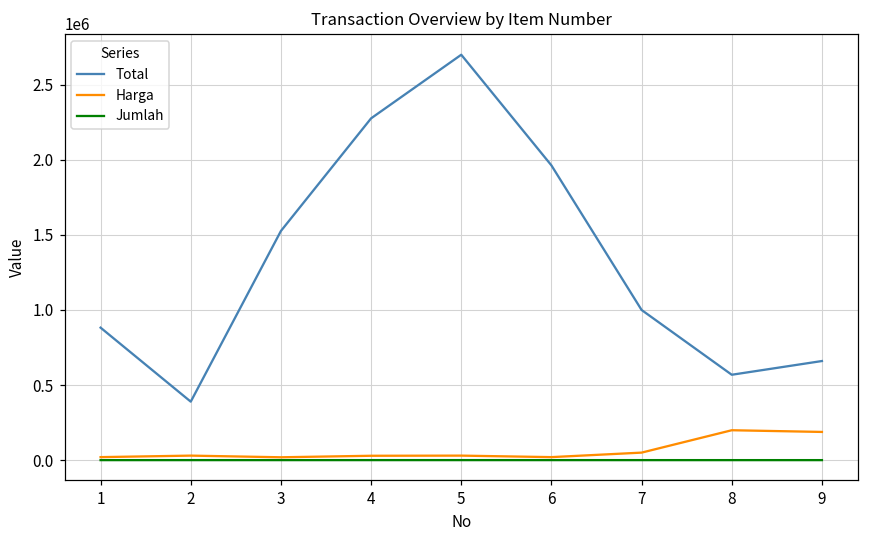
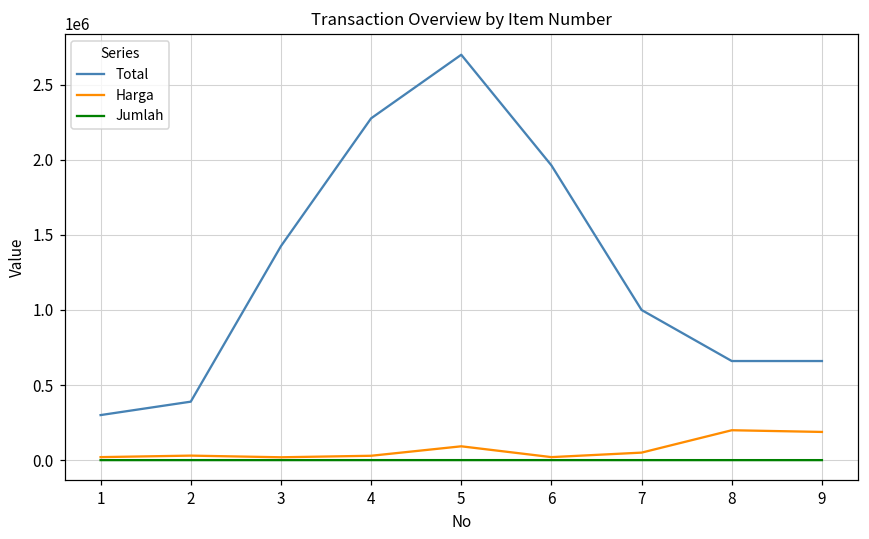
Total, 1: 880000 -> 300000
Total, 3: 1530000 -> 1430000
Harga, 5: 30000 -> 90000
Total, 8: 570000 -> 660000
